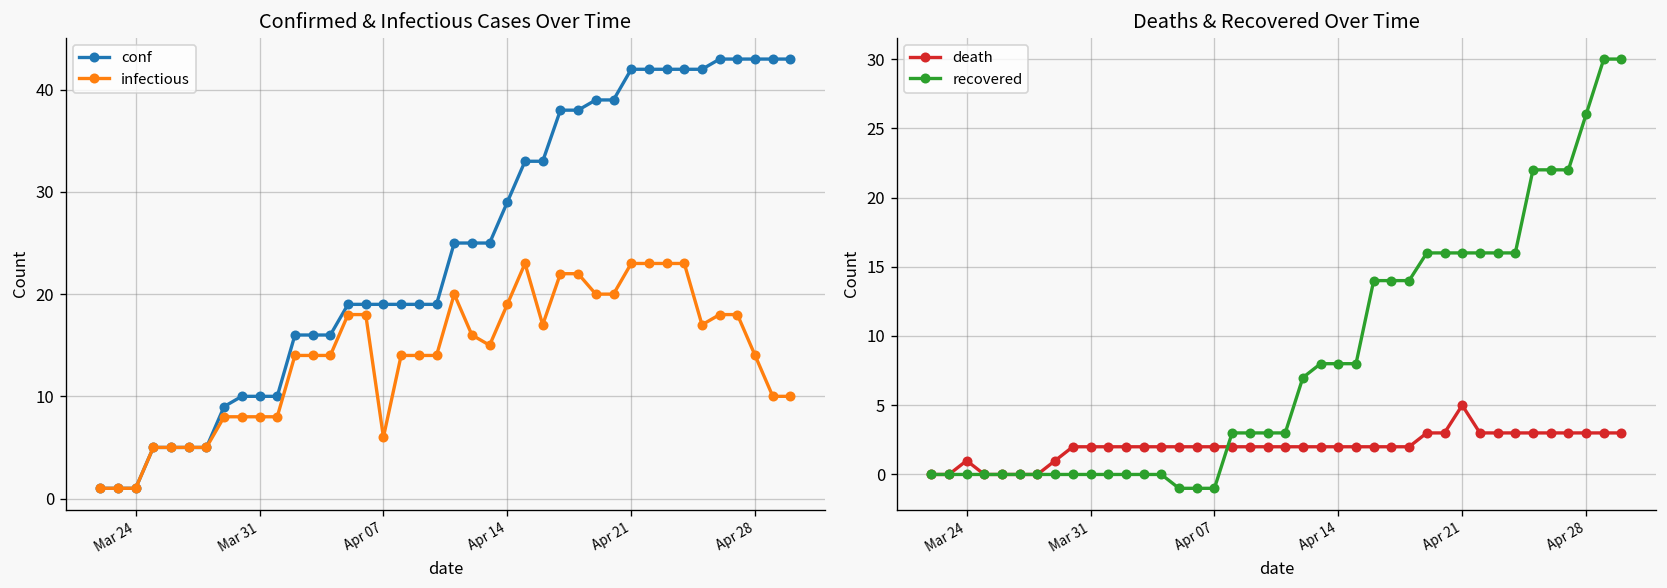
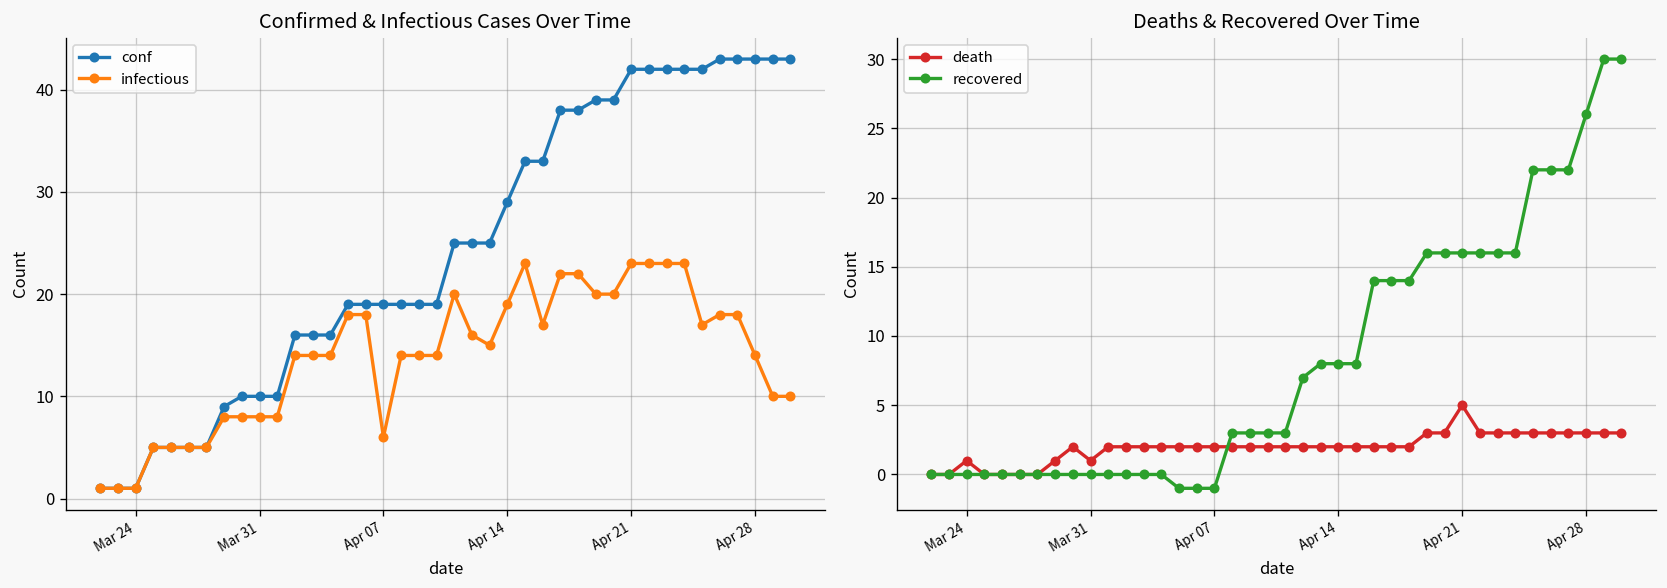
Deaths & Recovered Over Time, death, Mar 31: 2 -> 1
